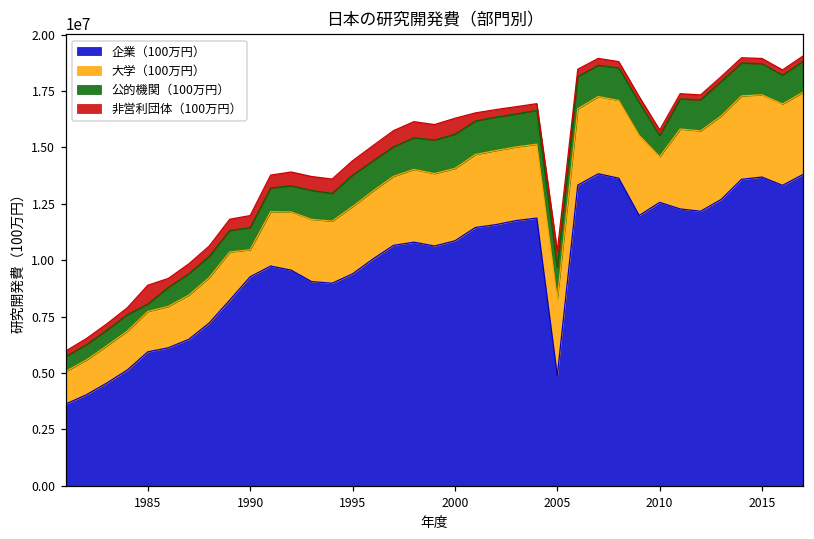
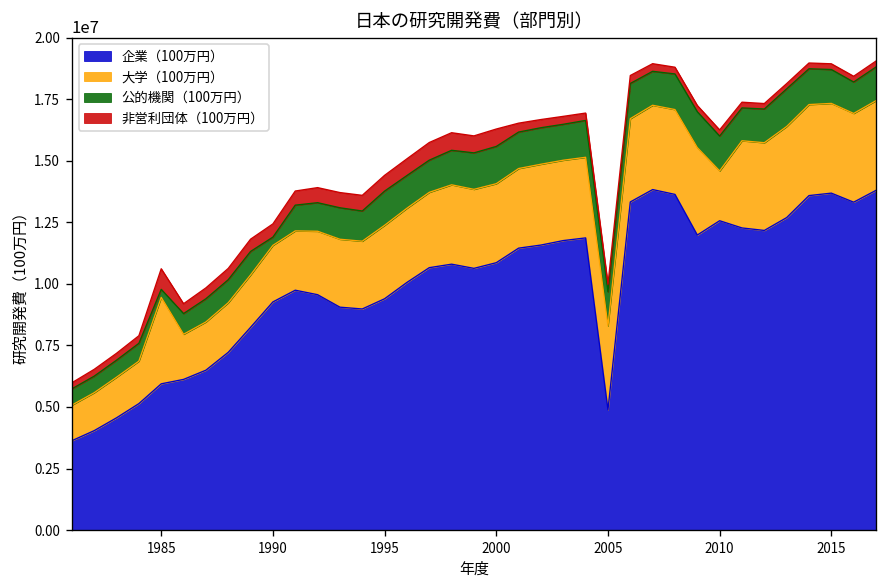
大学（100万円）, 1985: 1800000 -> 3500000
大学（100万円）, 1990: 1200000 -> 2300000
公的機関（100万円）, 1990: 1000000 -> 300000
非営利団体（100万円）, 2005: 700000 -> 300000
公的機関（100万円）, 2010: 900000 -> 1400000
